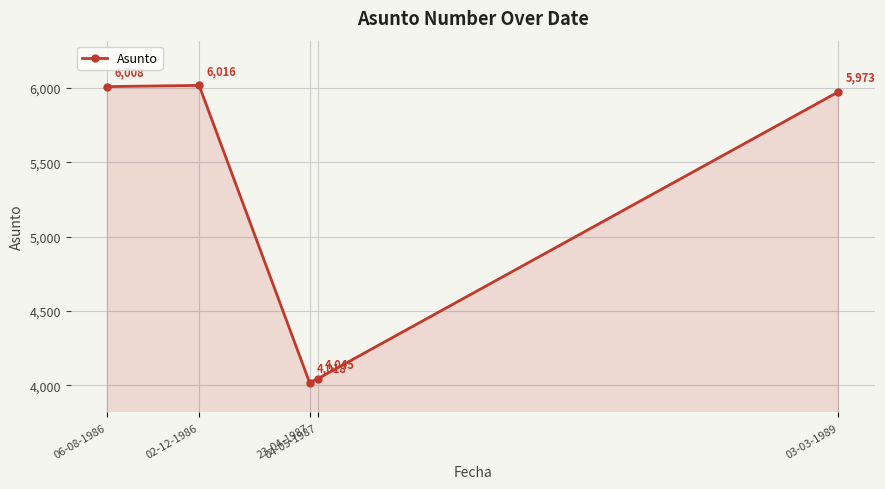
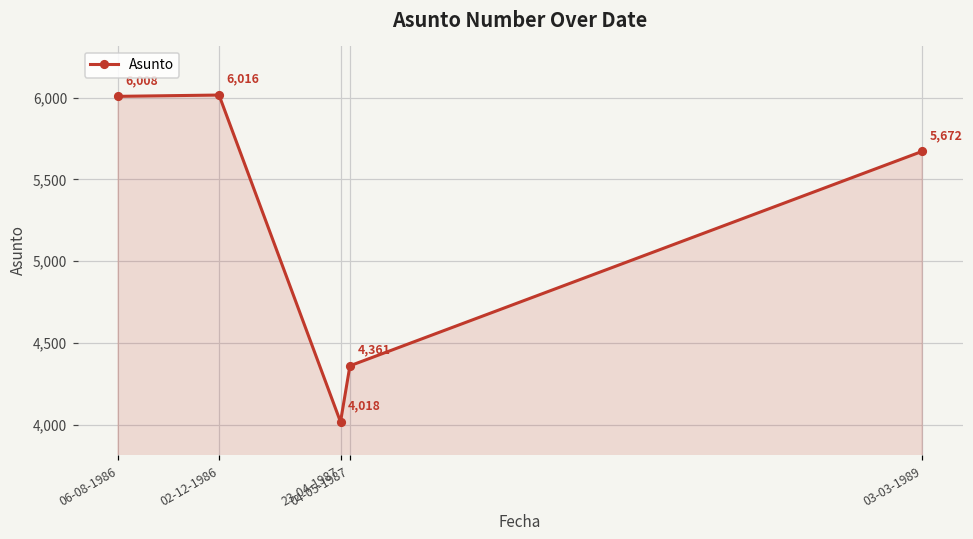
04-05-1987: 4,045 -> 4,361
03-03-1989: 5,973 -> 5,672
